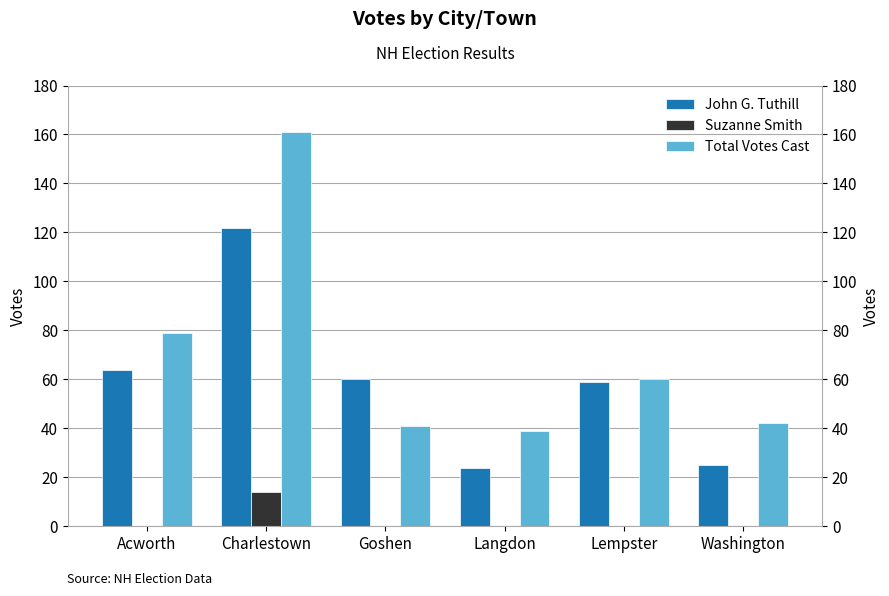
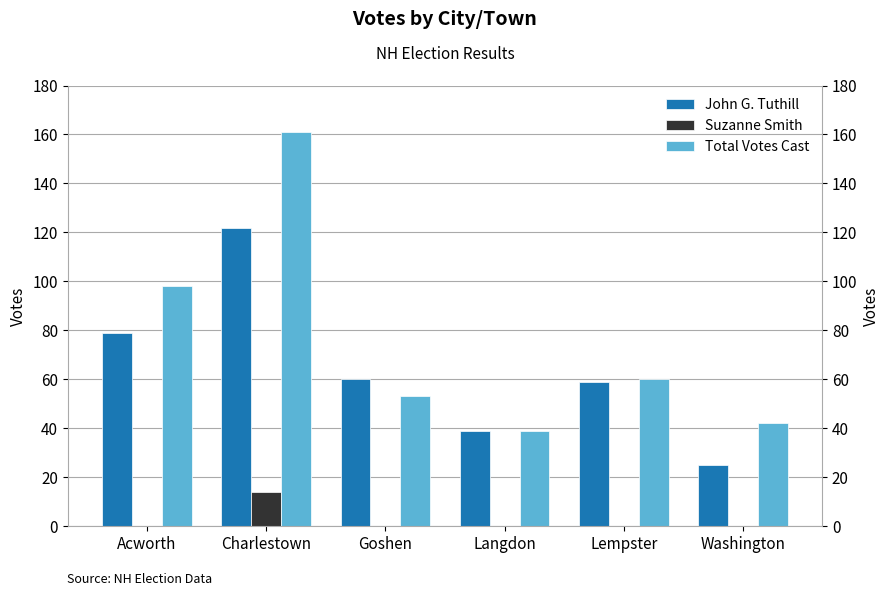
John G. Tuthill, Acworth: 64 -> 79
Total Votes Cast, Acworth: 79 -> 98
Total Votes Cast, Goshen: 41 -> 53
John G. Tuthill, Langdon: 24 -> 39
